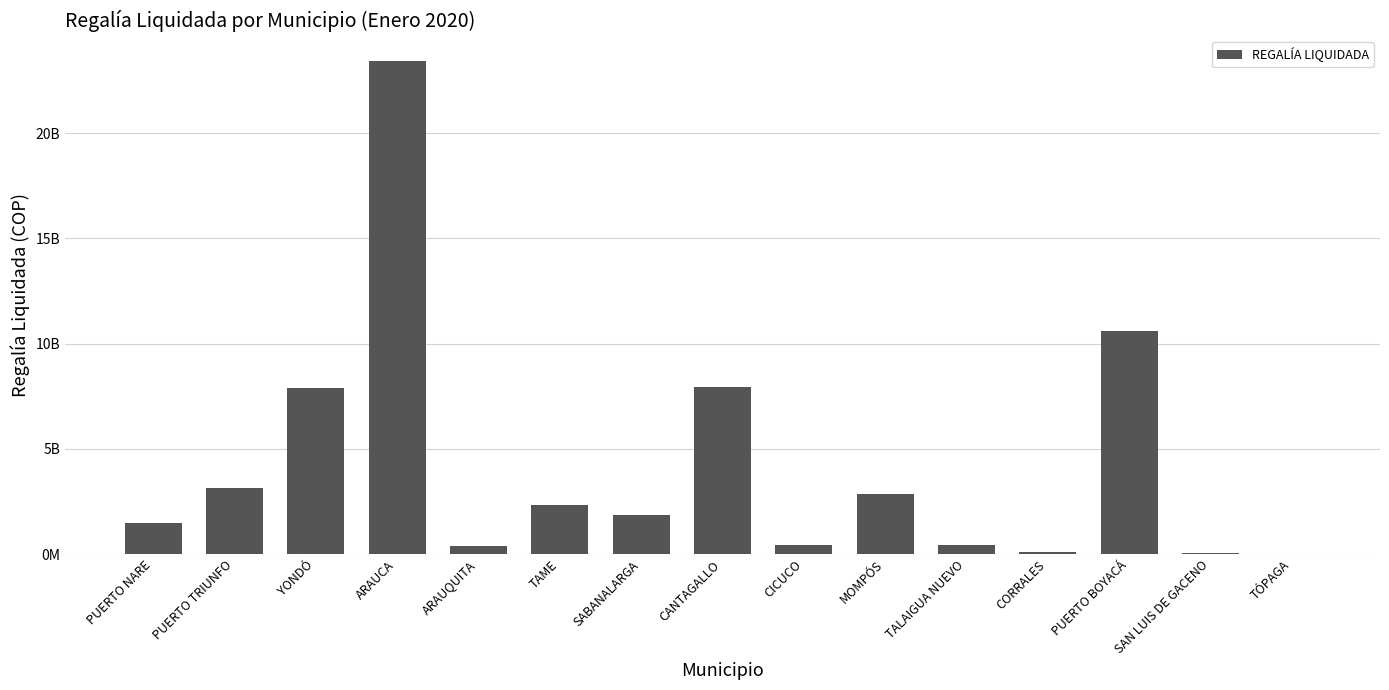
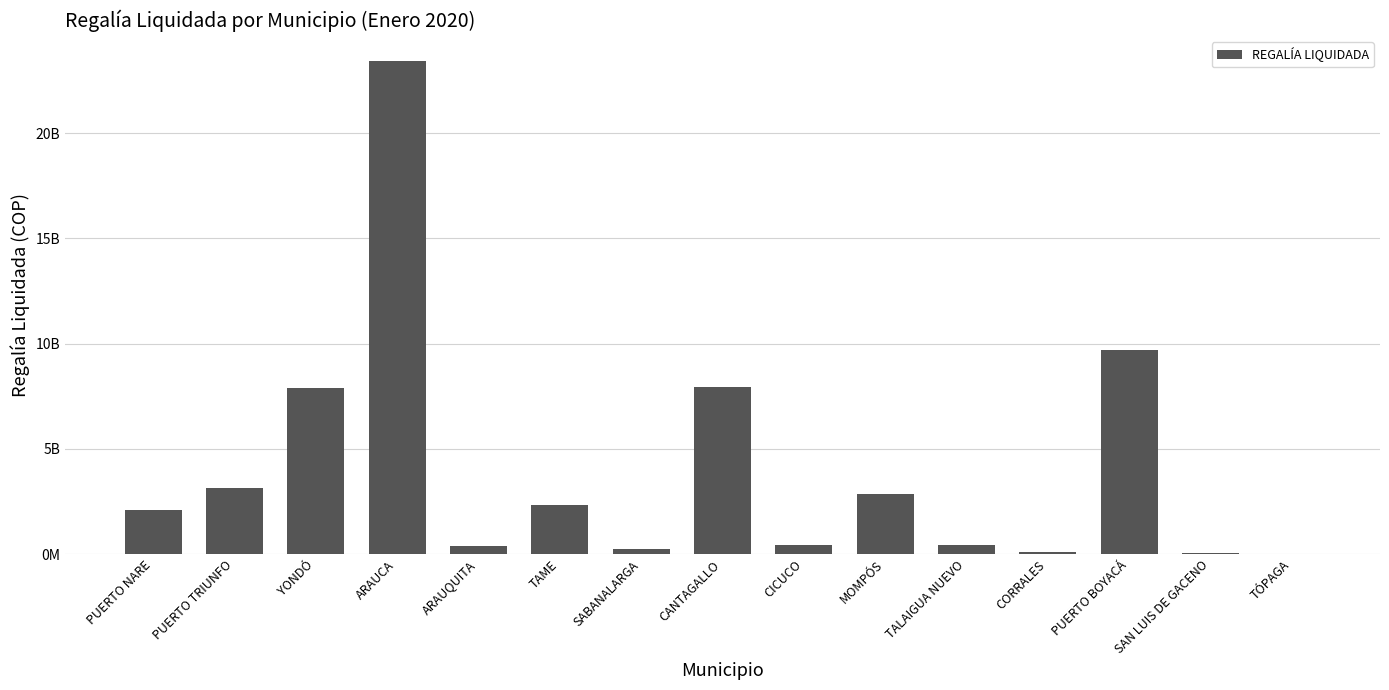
PUERTO NARE: 1500000000 -> 2100000000
SABANALARGA: 1800000000 -> 200000000
PUERTO BOYACÁ: 10600000000 -> 9700000000
